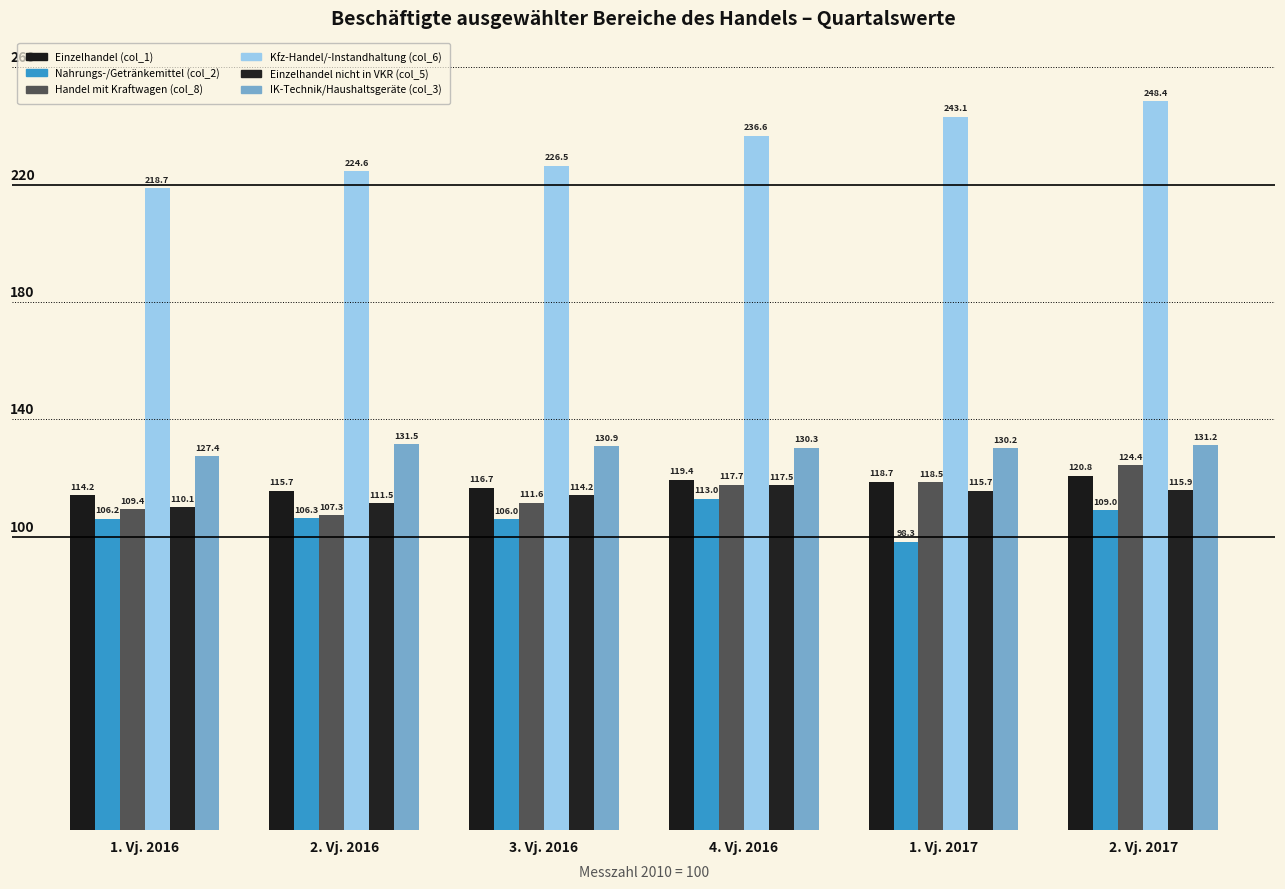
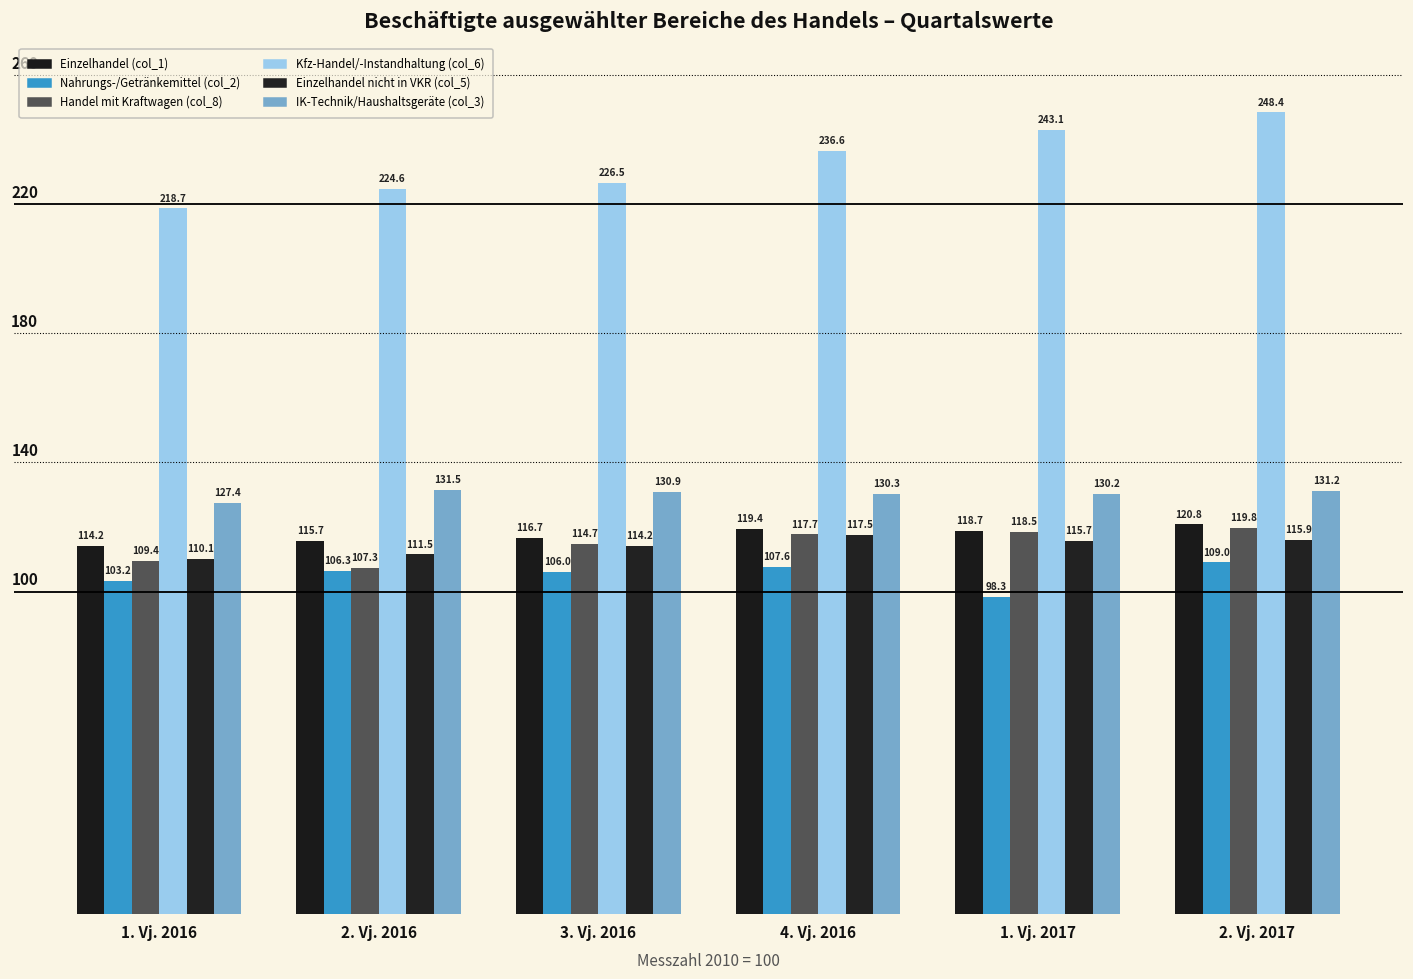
Nahrungs-/Getränkemittel (col_2), 1. Vj. 2016: 106.2 -> 103.2
Handel mit Kraftwagen (col_8), 3. Vj. 2016: 111.6 -> 114.7
Nahrungs-/Getränkemittel (col_2), 4. Vj. 2016: 113.0 -> 107.6
Handel mit Kraftwagen (col_8), 2. Vj. 2017: 124.4 -> 119.8
